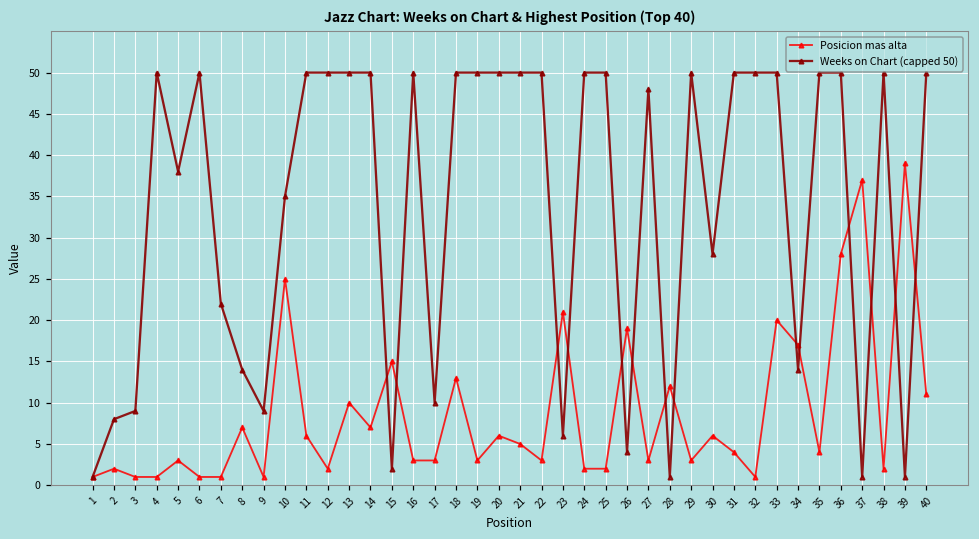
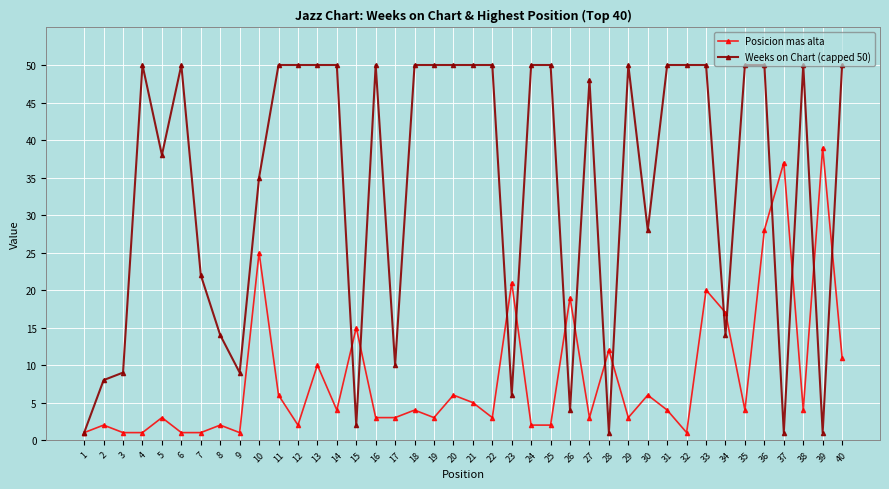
Posicion mas alta, 8: 7 -> 2
Posicion mas alta, 14: 7 -> 4
Posicion mas alta, 18: 13 -> 4
Posicion mas alta, 38: 2 -> 4
